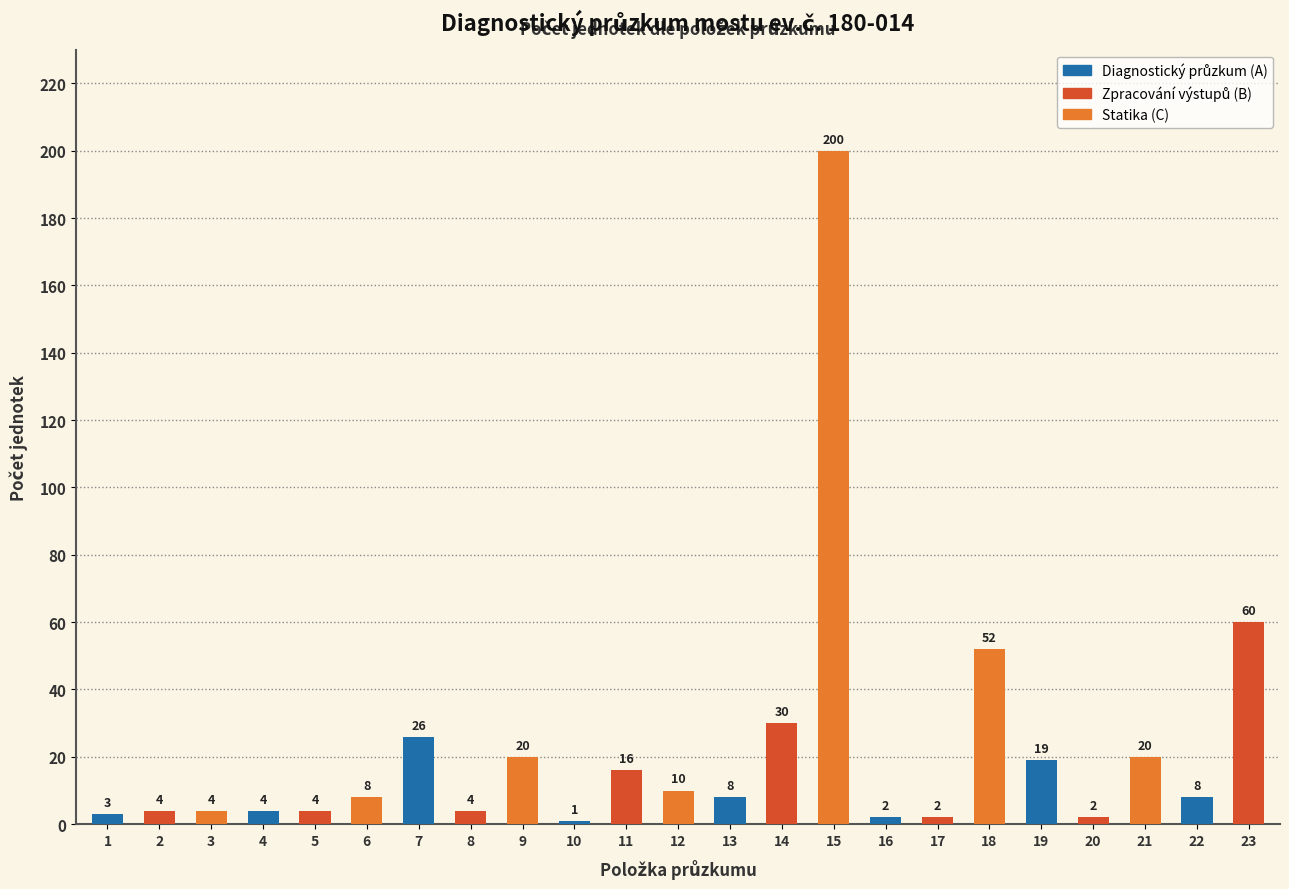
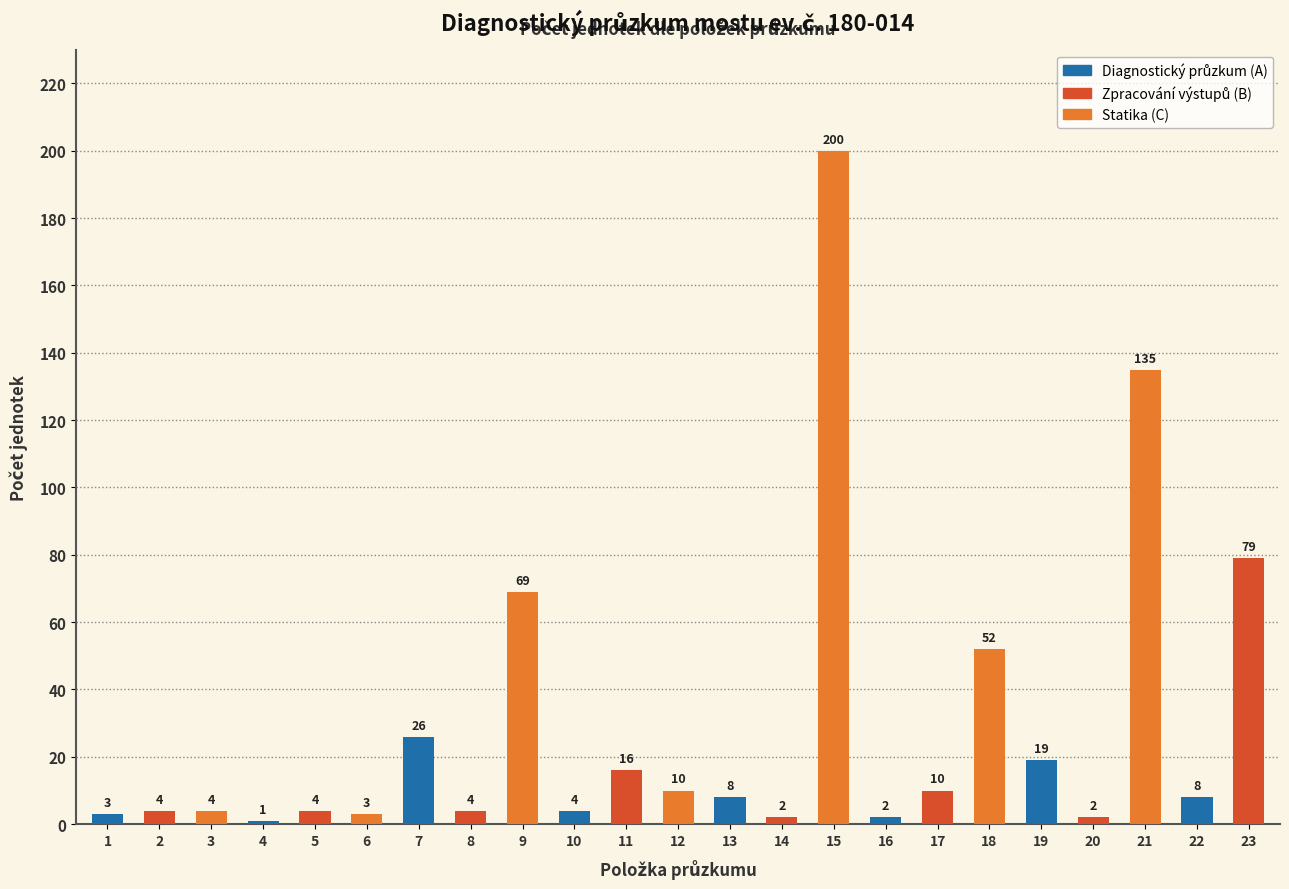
4: 4 -> 1
6: 8 -> 3
9: 20 -> 69
10: 1 -> 4
14: 30 -> 2
17: 2 -> 10
21: 20 -> 135
23: 60 -> 79
